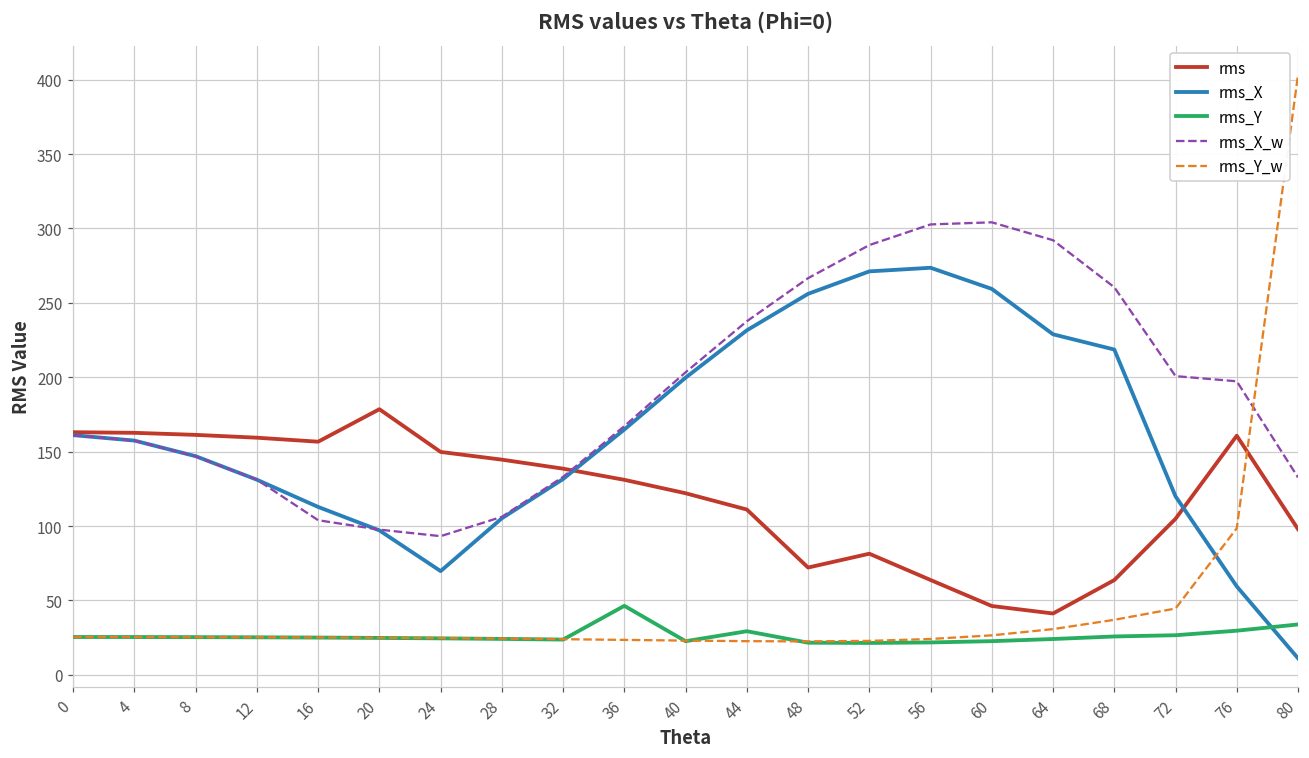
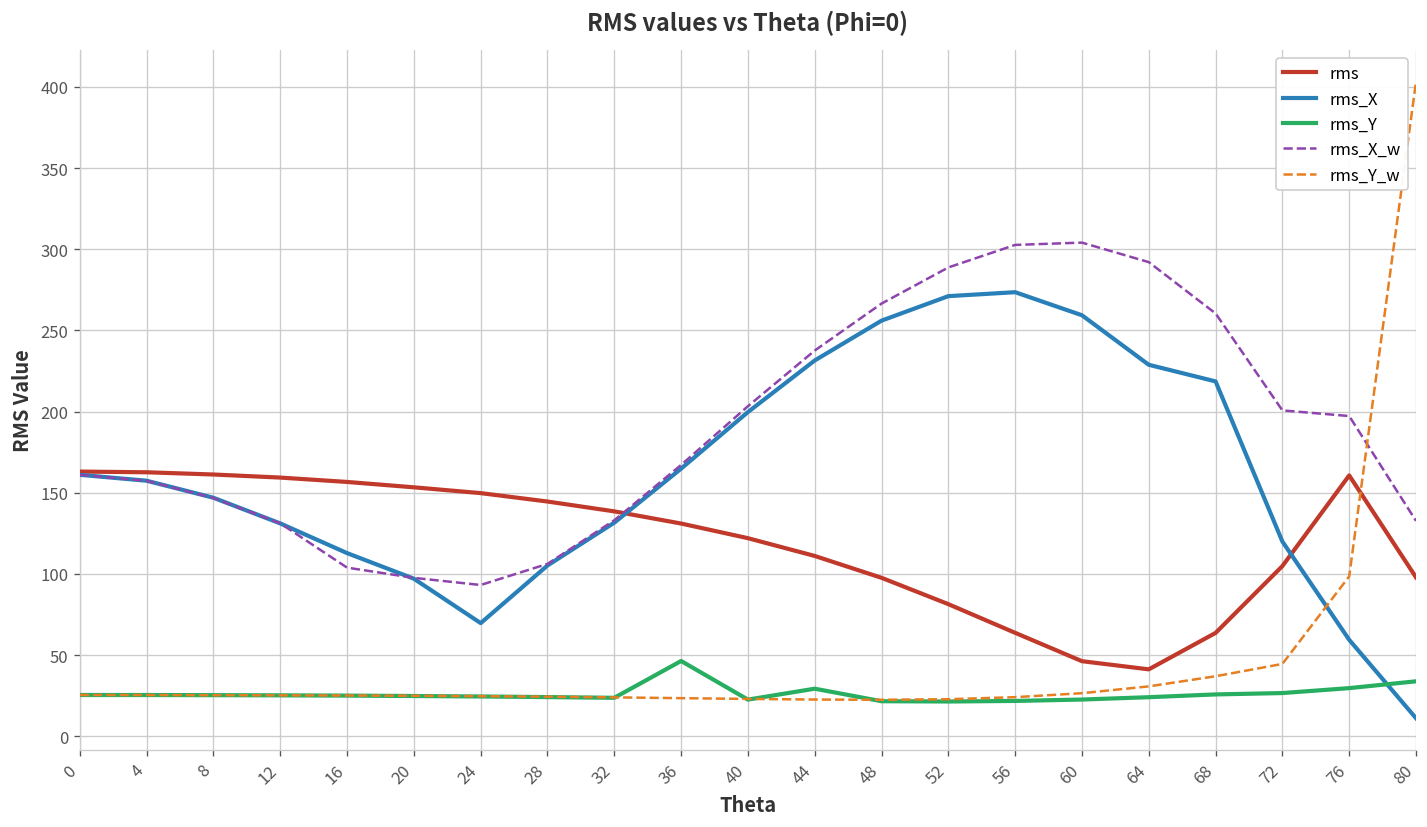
rms, 20: 179 -> 153
rms, 48: 72 -> 98
